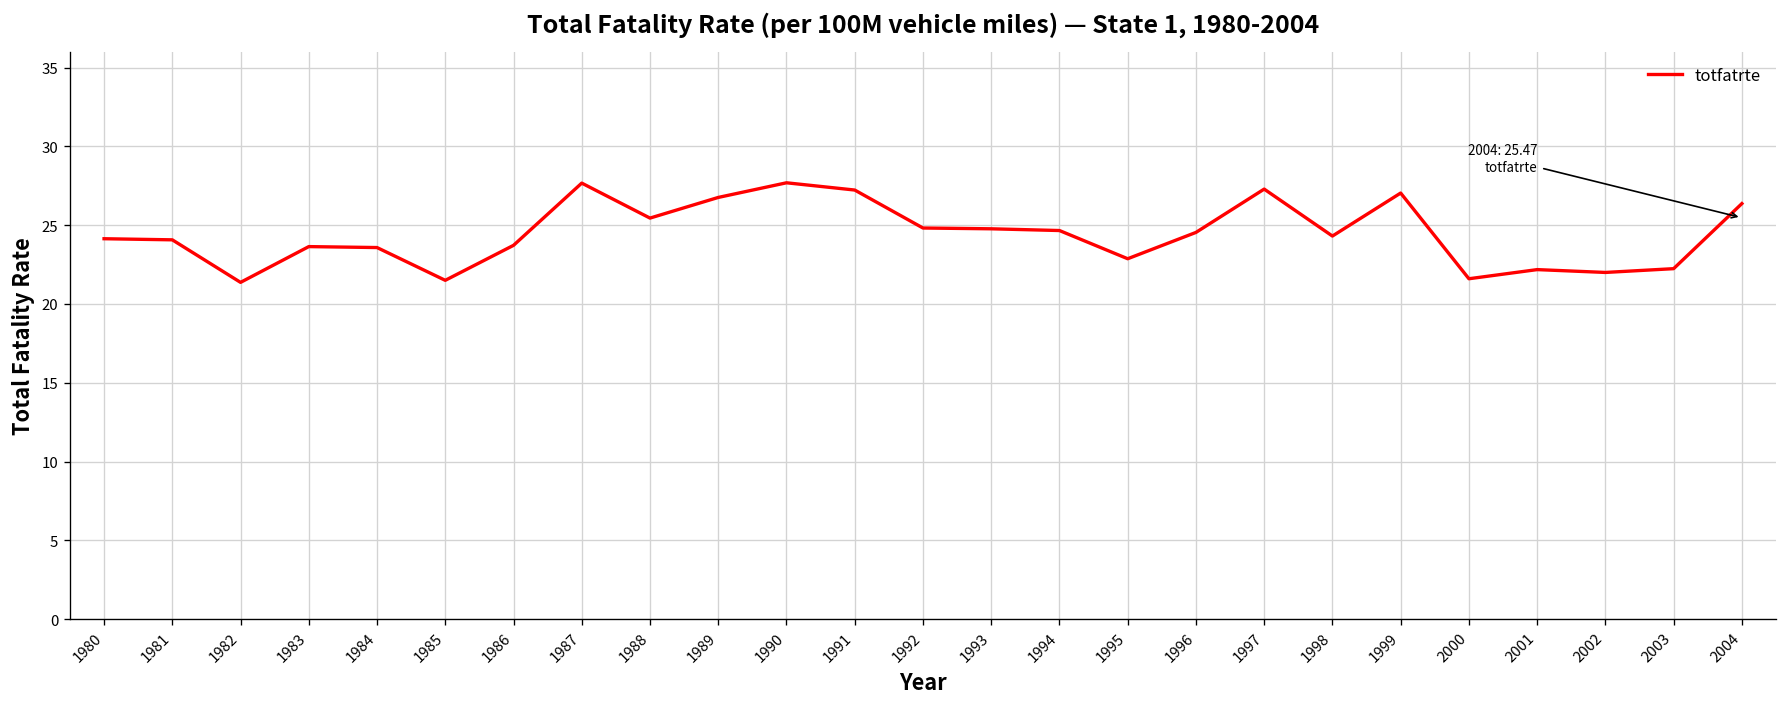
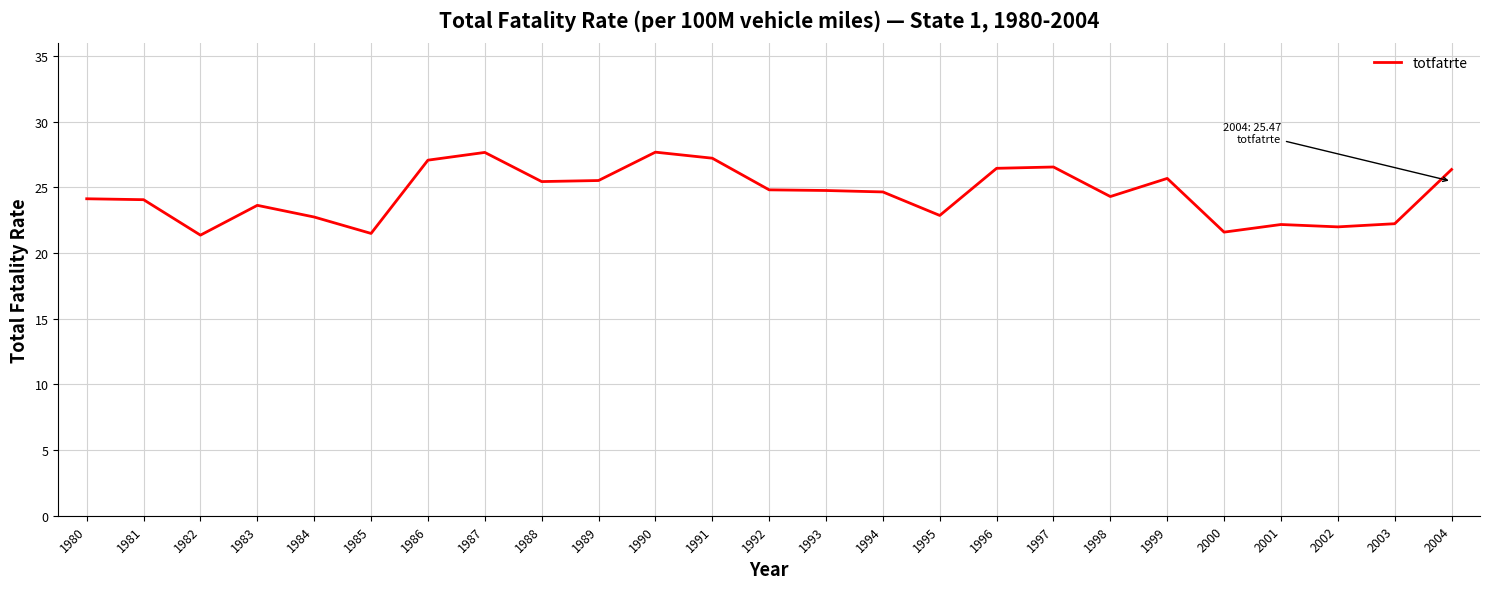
1984: 23.6 -> 22.8
1986: 23.7 -> 27.1
1989: 26.8 -> 25.5
1996: 24.5 -> 26.5
1997: 27.3 -> 26.6
1999: 27.0 -> 25.7
